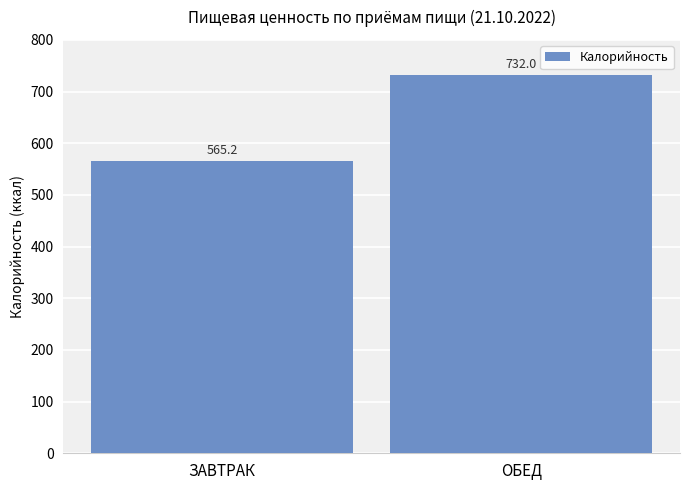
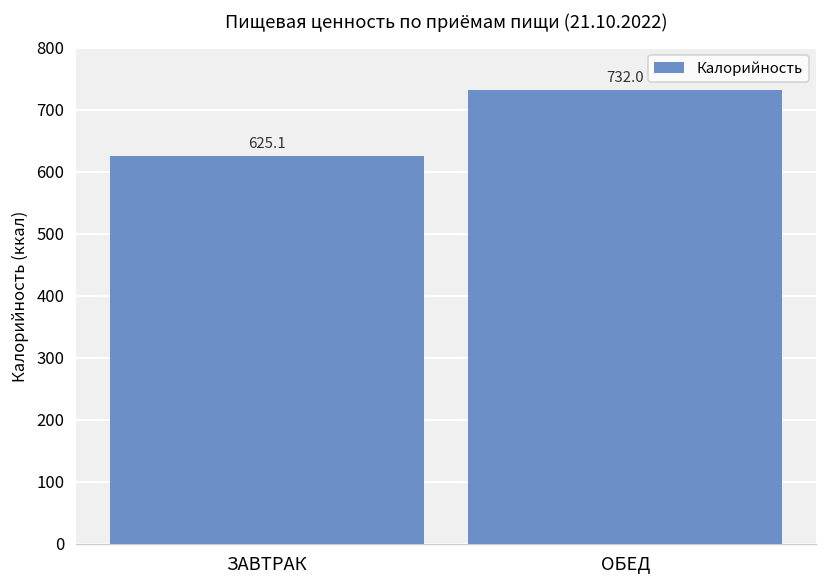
ЗАВТРАК: 565.2 -> 625.1
